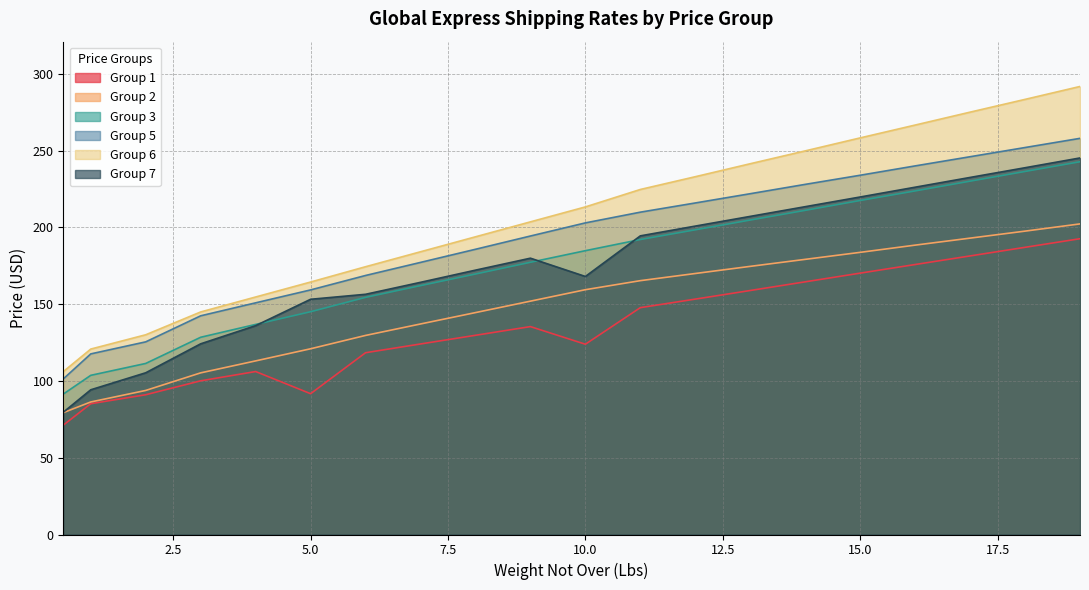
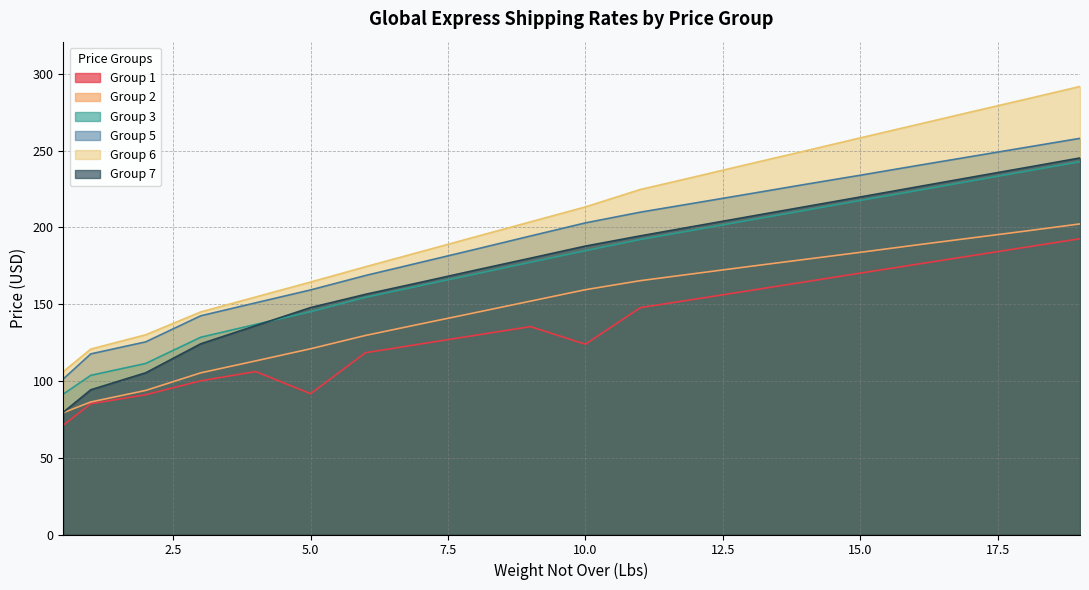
Group 7, 5.0: 153 -> 148
Group 7, 10.0: 168 -> 188
